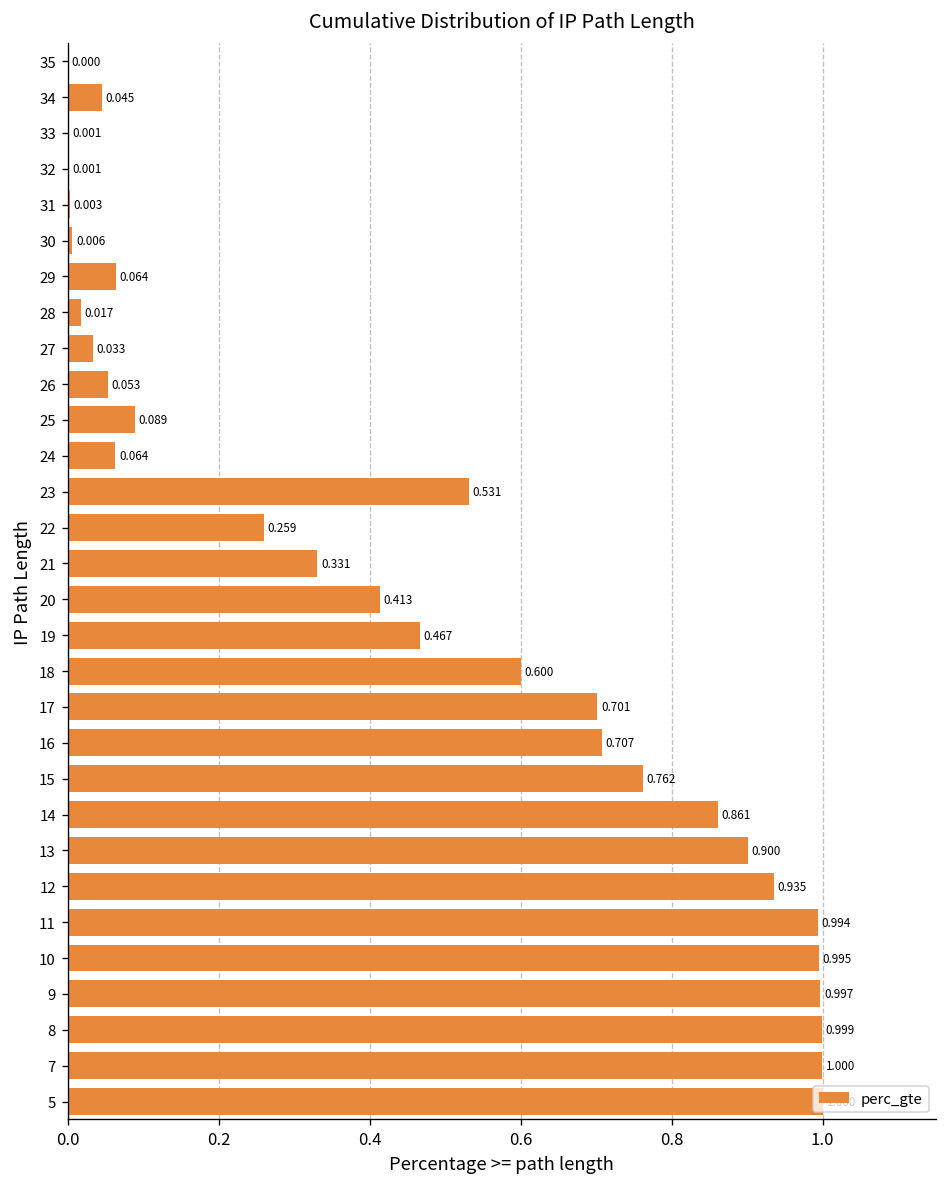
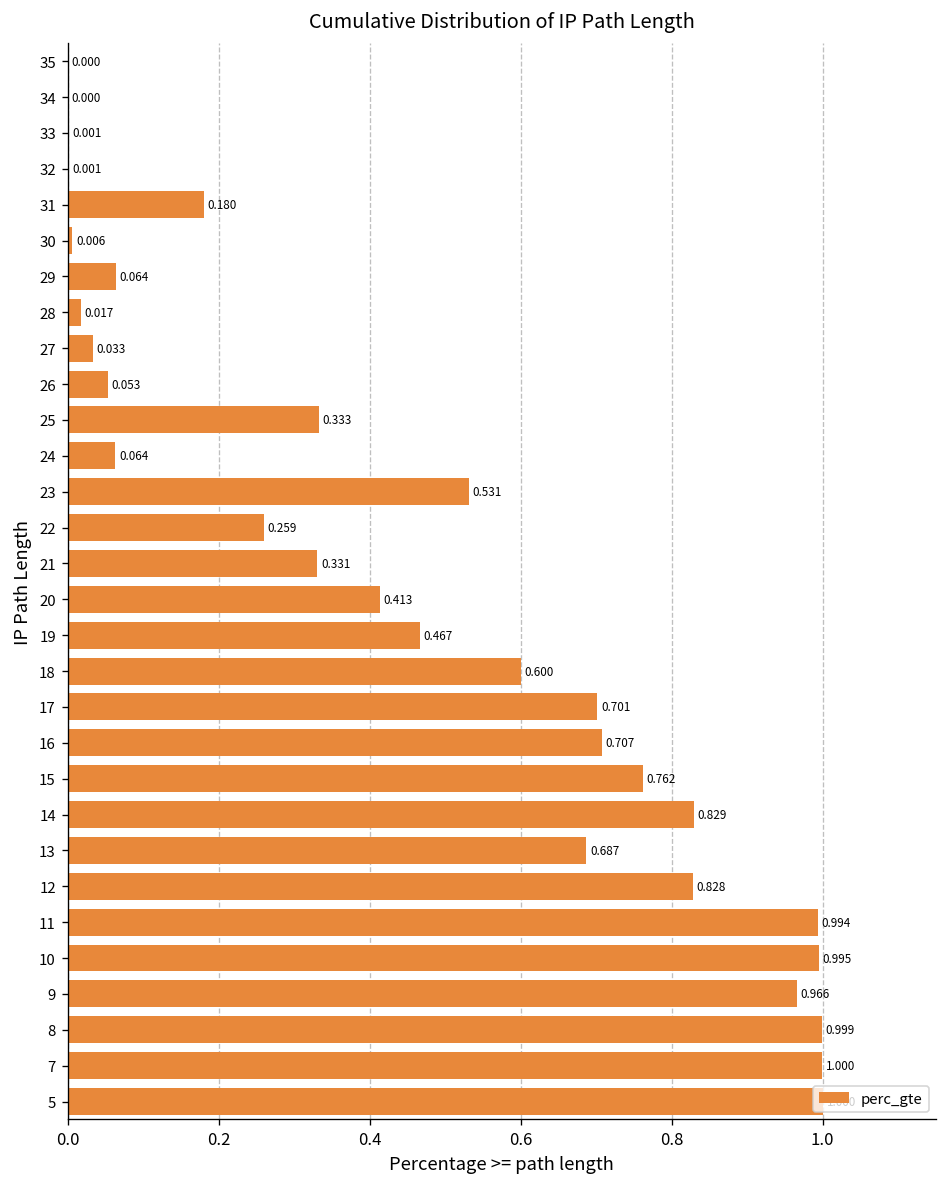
34: 0.045 -> 0.000
31: 0.003 -> 0.180
25: 0.089 -> 0.333
14: 0.861 -> 0.829
13: 0.900 -> 0.687
12: 0.935 -> 0.828
9: 0.997 -> 0.966
